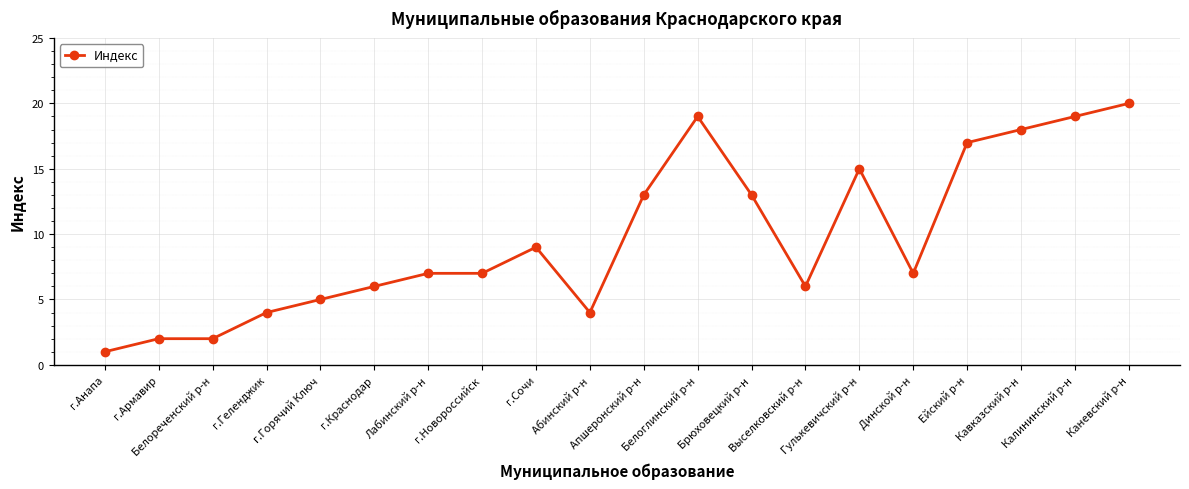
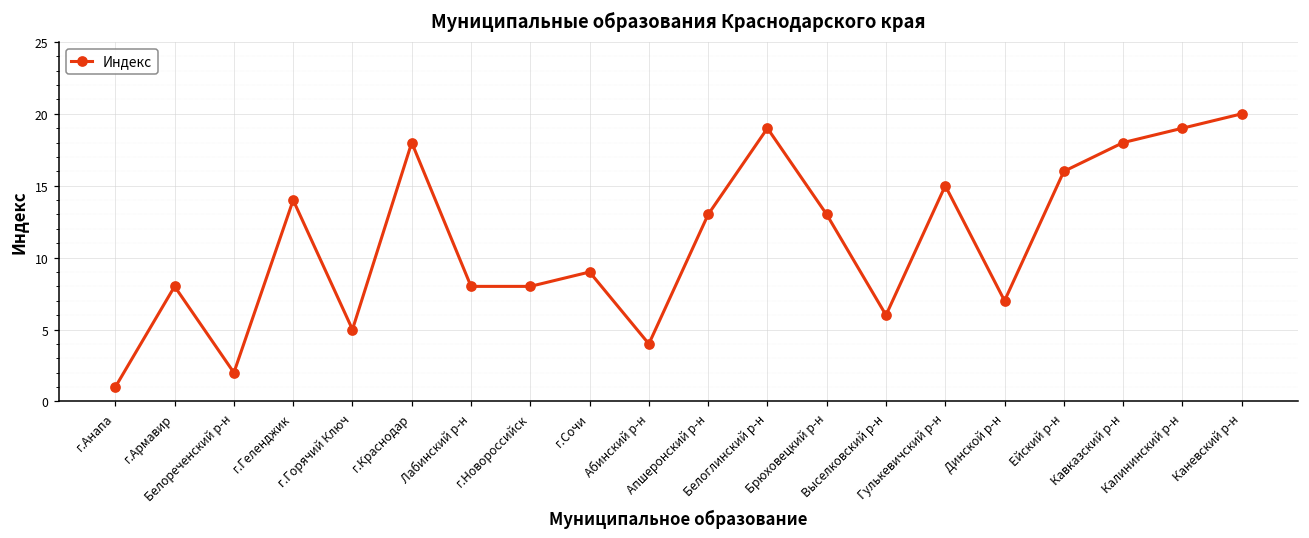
г.Армавир: 2 -> 8
г.Геленджик: 4 -> 14
г.Краснодар: 6 -> 18
Лабинский р-н: 7 -> 8
г.Новороссийск: 7 -> 8
Ейский р-н: 17 -> 16
